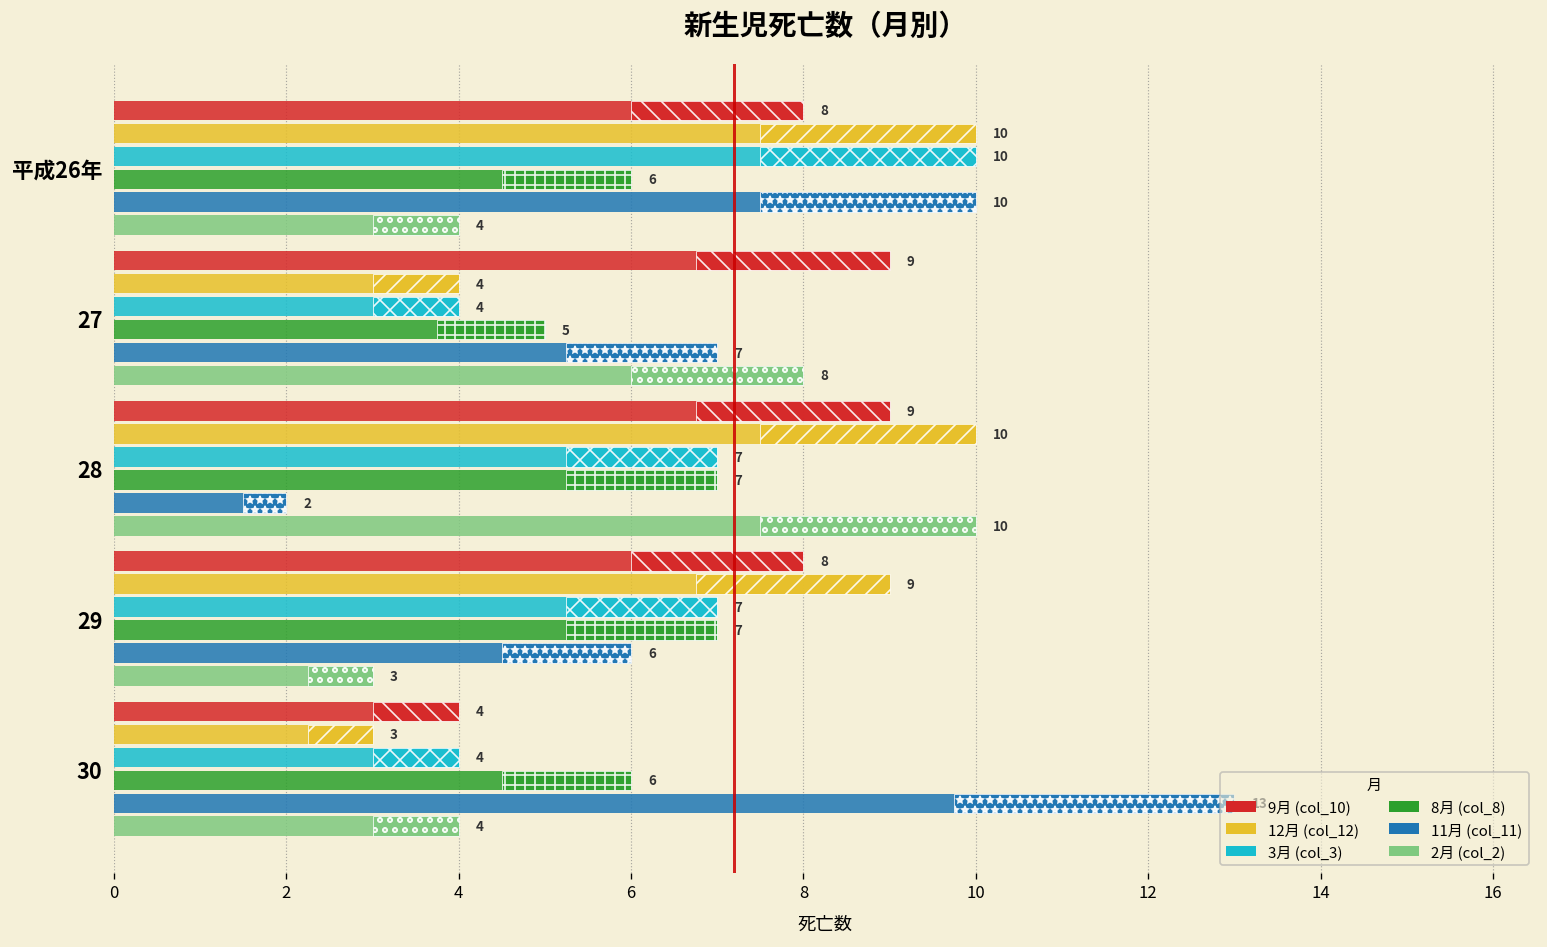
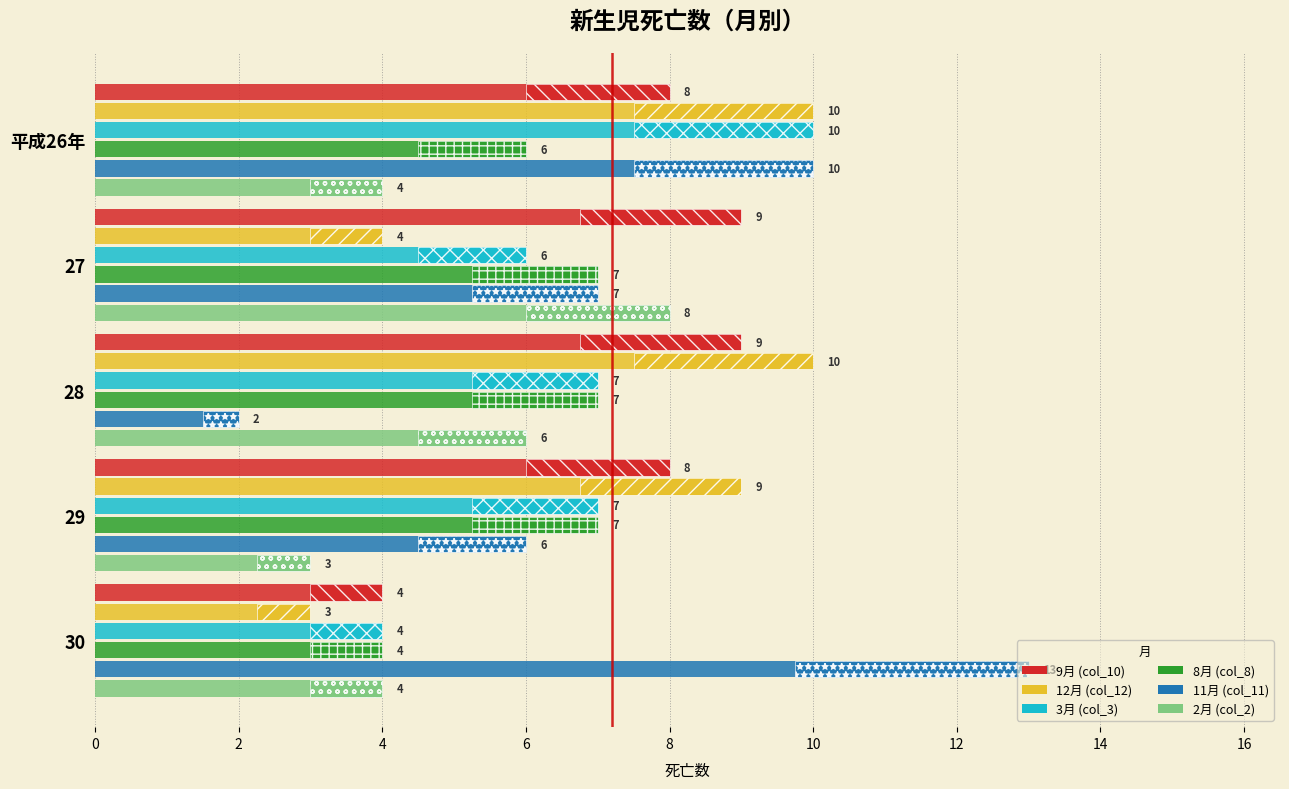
3月 (col_3), 27: 4 -> 6
8月 (col_8), 27: 5 -> 7
2月 (col_2), 28: 10 -> 6
8月 (col_8), 30: 6 -> 4
